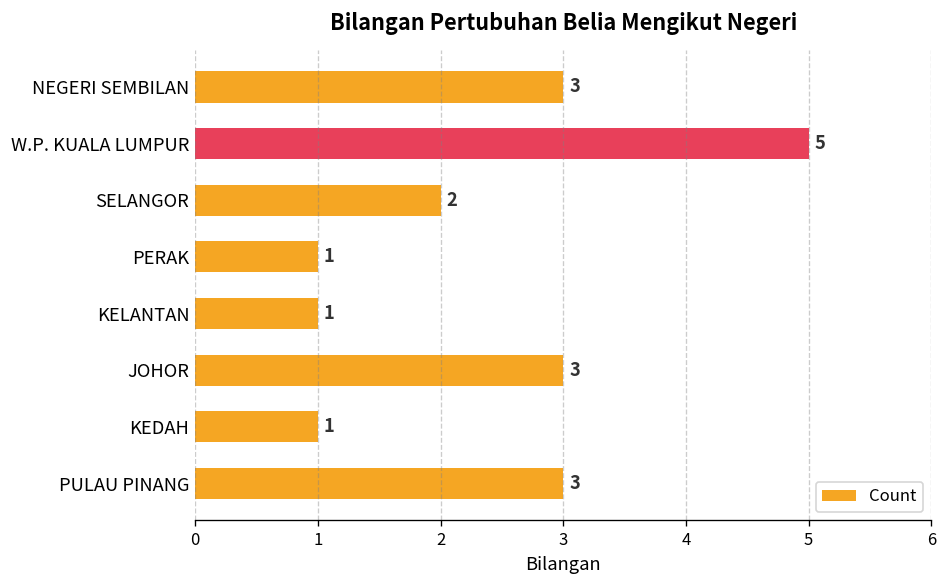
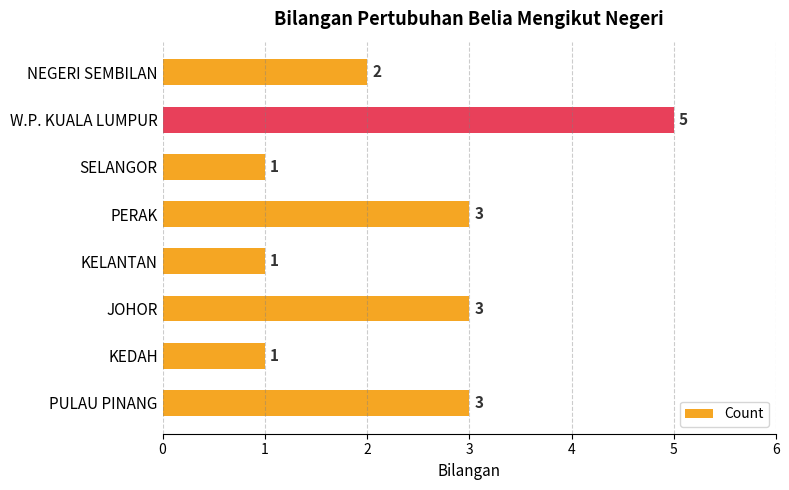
NEGERI SEMBILAN: 3 -> 2
SELANGOR: 2 -> 1
PERAK: 1 -> 3
